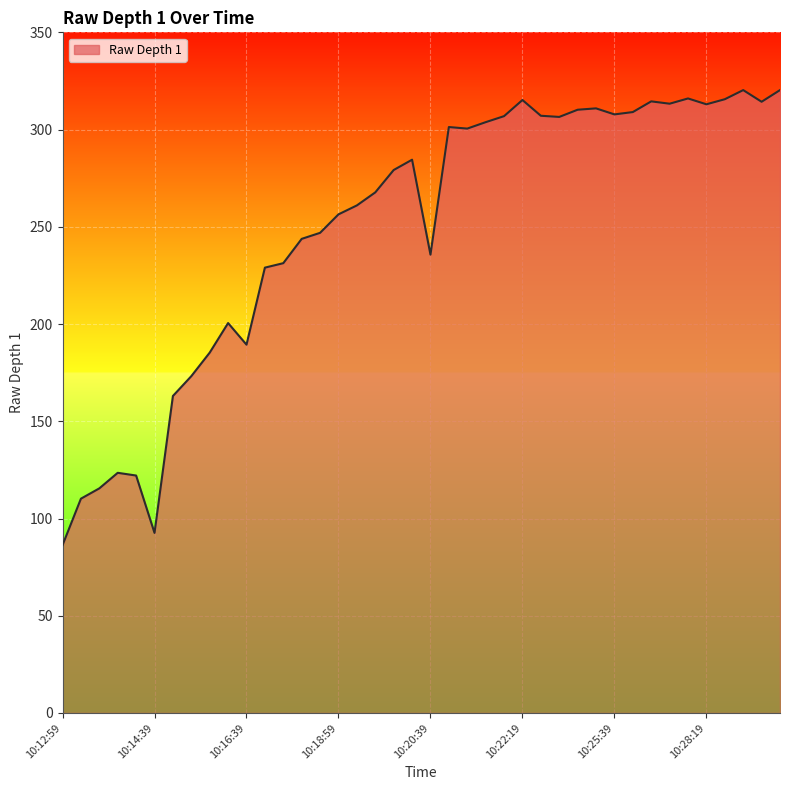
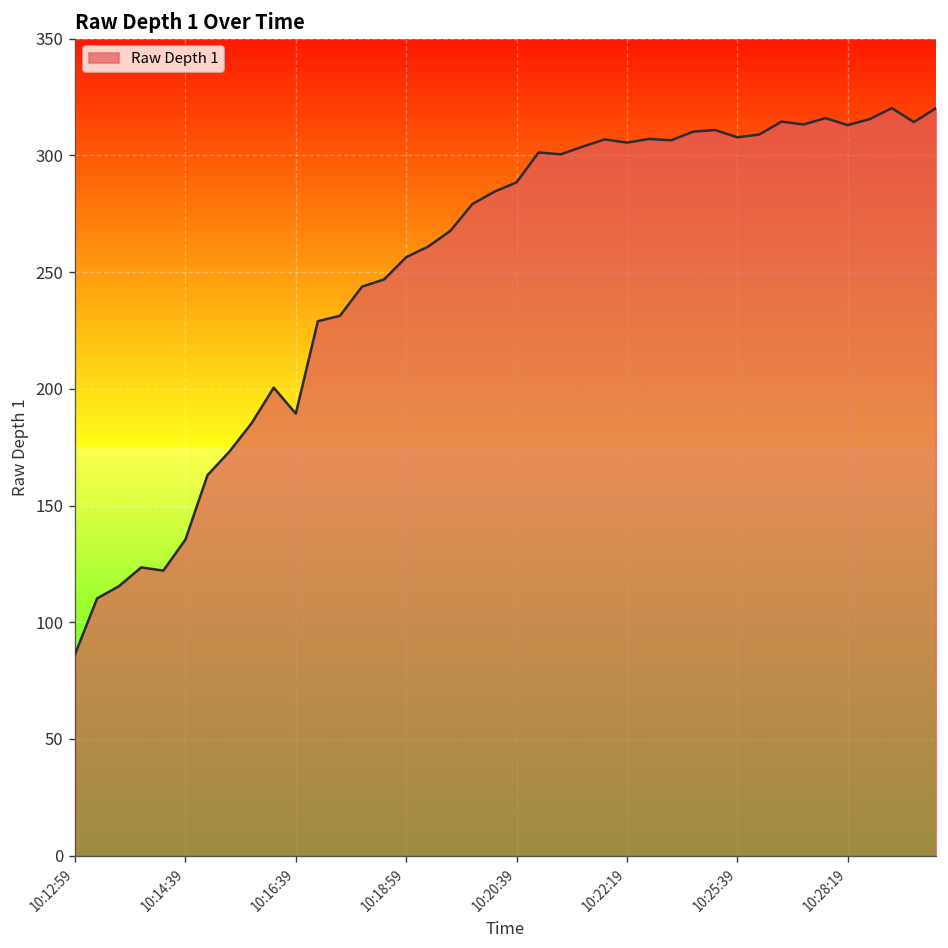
10:14:39: 93 -> 135
10:20:39: 236 -> 289
10:22:19: 315 -> 306
